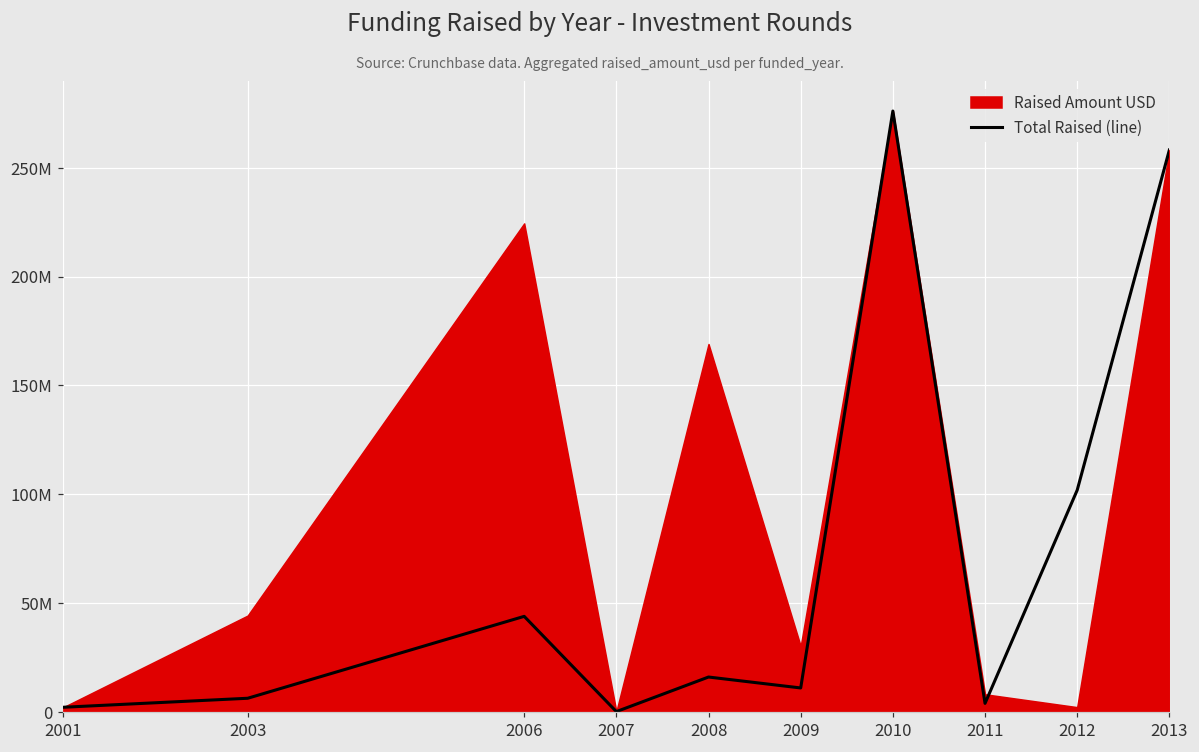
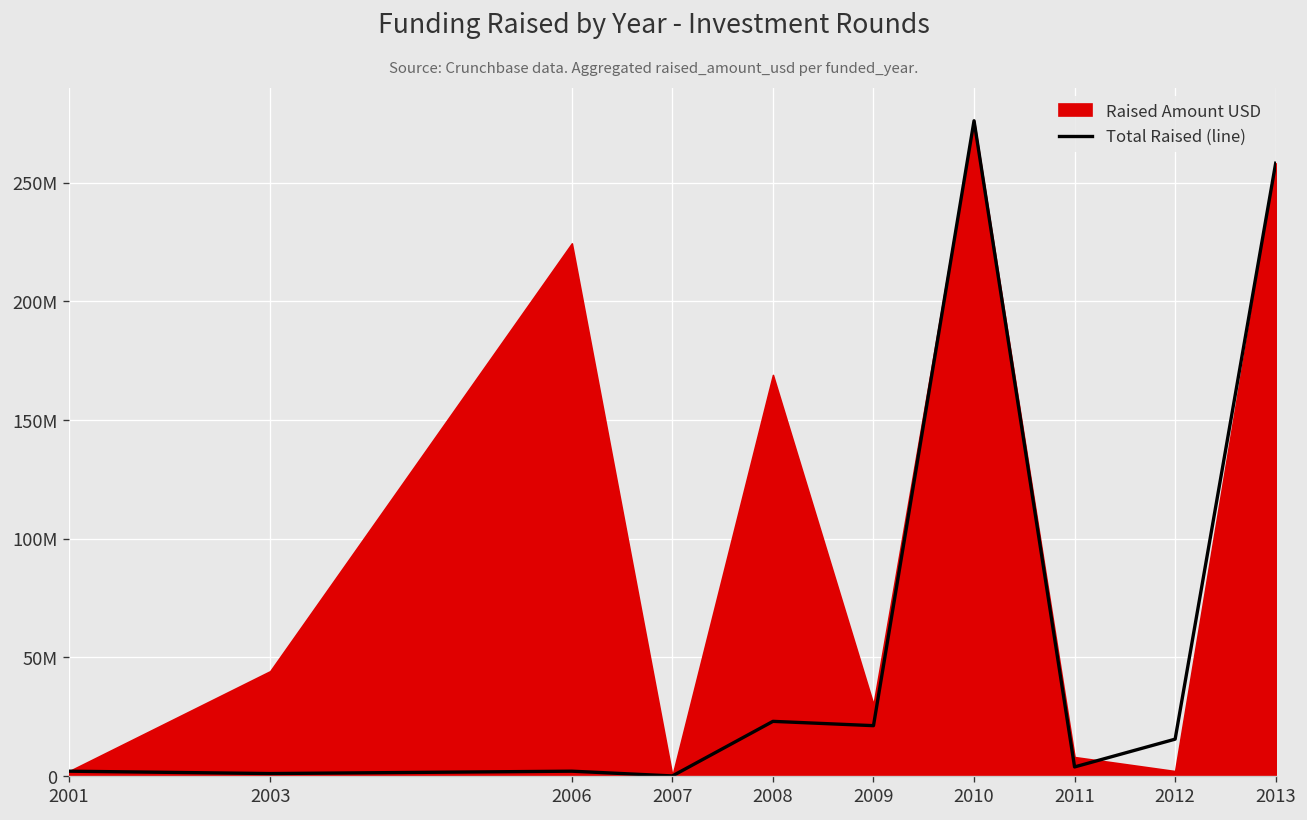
Total Raised (line), 2003: 6000000 -> 1000000
Total Raised (line), 2006: 44000000 -> 2000000
Total Raised (line), 2008: 16000000 -> 23000000
Total Raised (line), 2009: 11000000 -> 21000000
Total Raised (line), 2012: 102000000 -> 16000000
